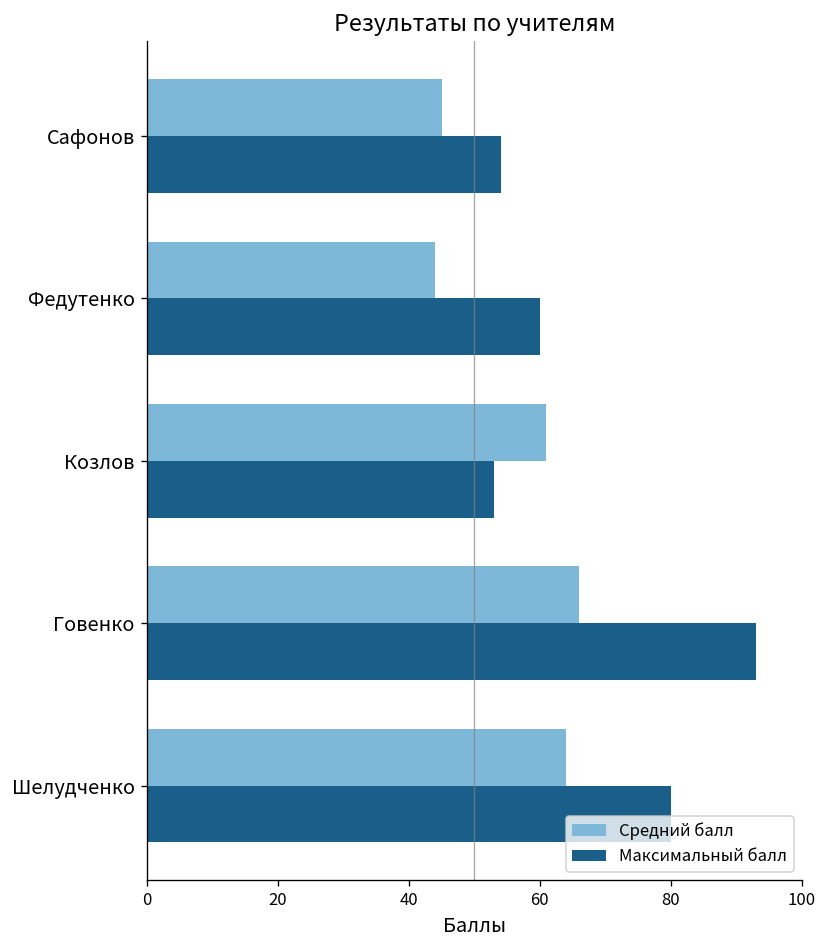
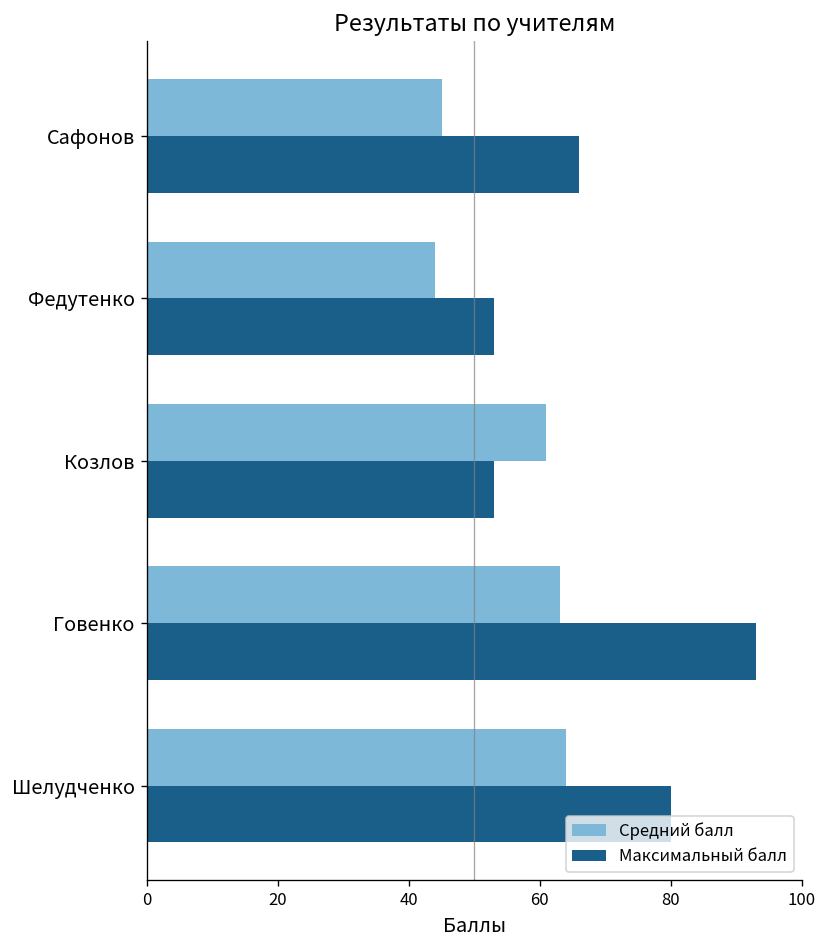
Максимальный балл, Сафонов: 54 -> 66
Максимальный балл, Федутенко: 60 -> 53
Средний балл, Говенко: 66 -> 63
